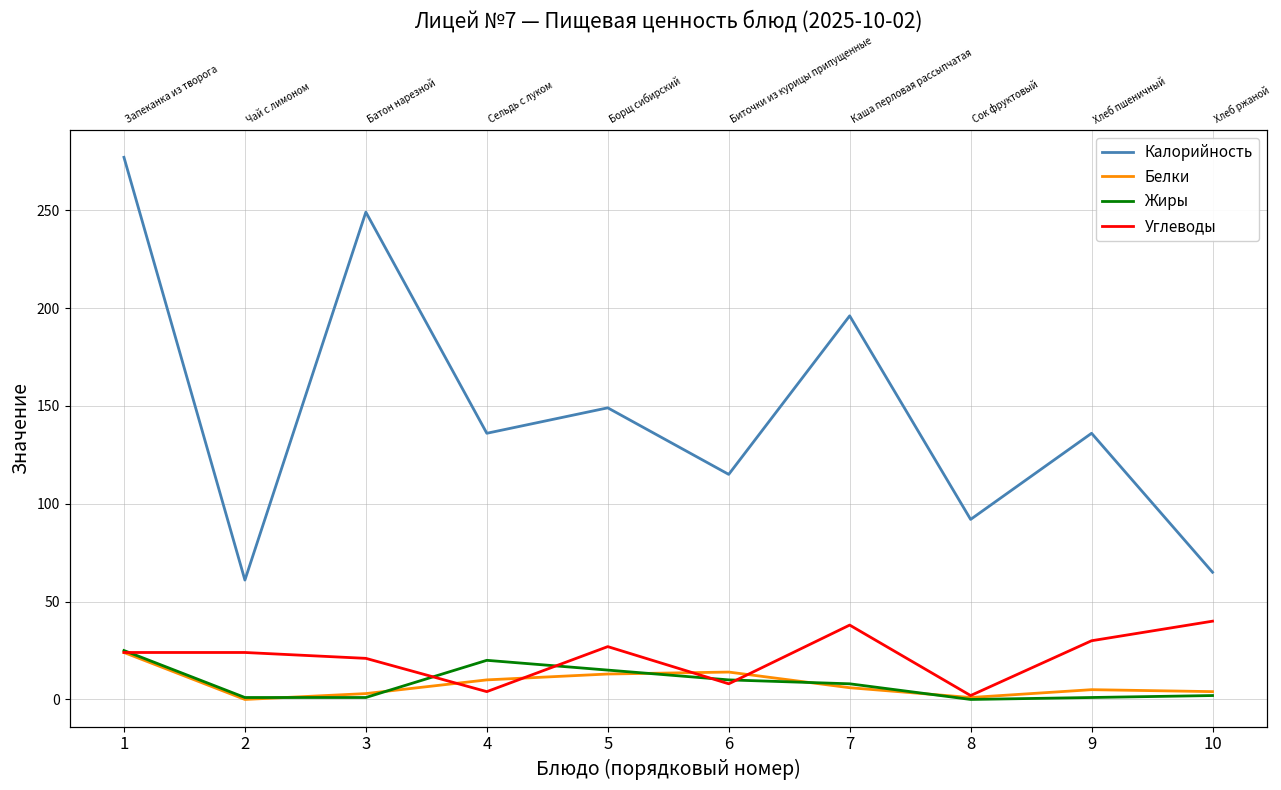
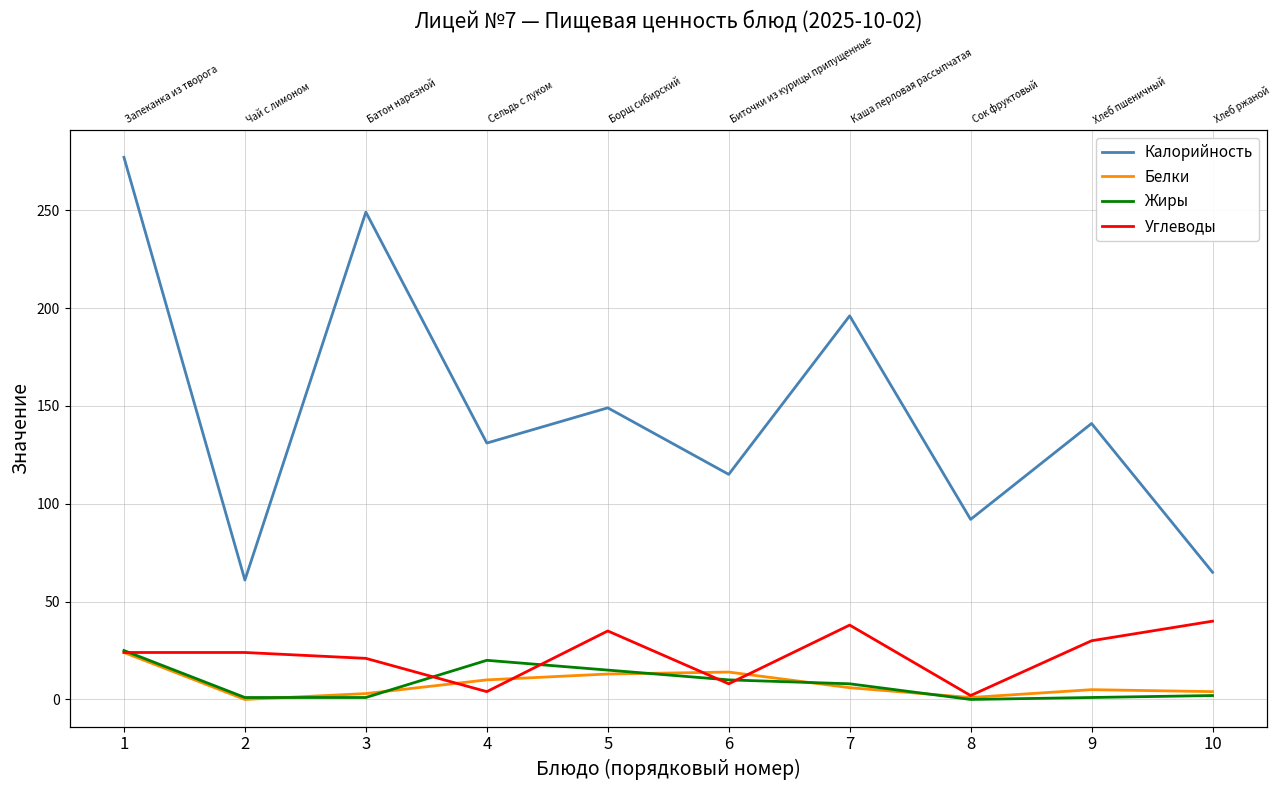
Калорийность, 4: 136 -> 131
Углеводы, 5: 27 -> 35
Калорийность, 9: 136 -> 141
